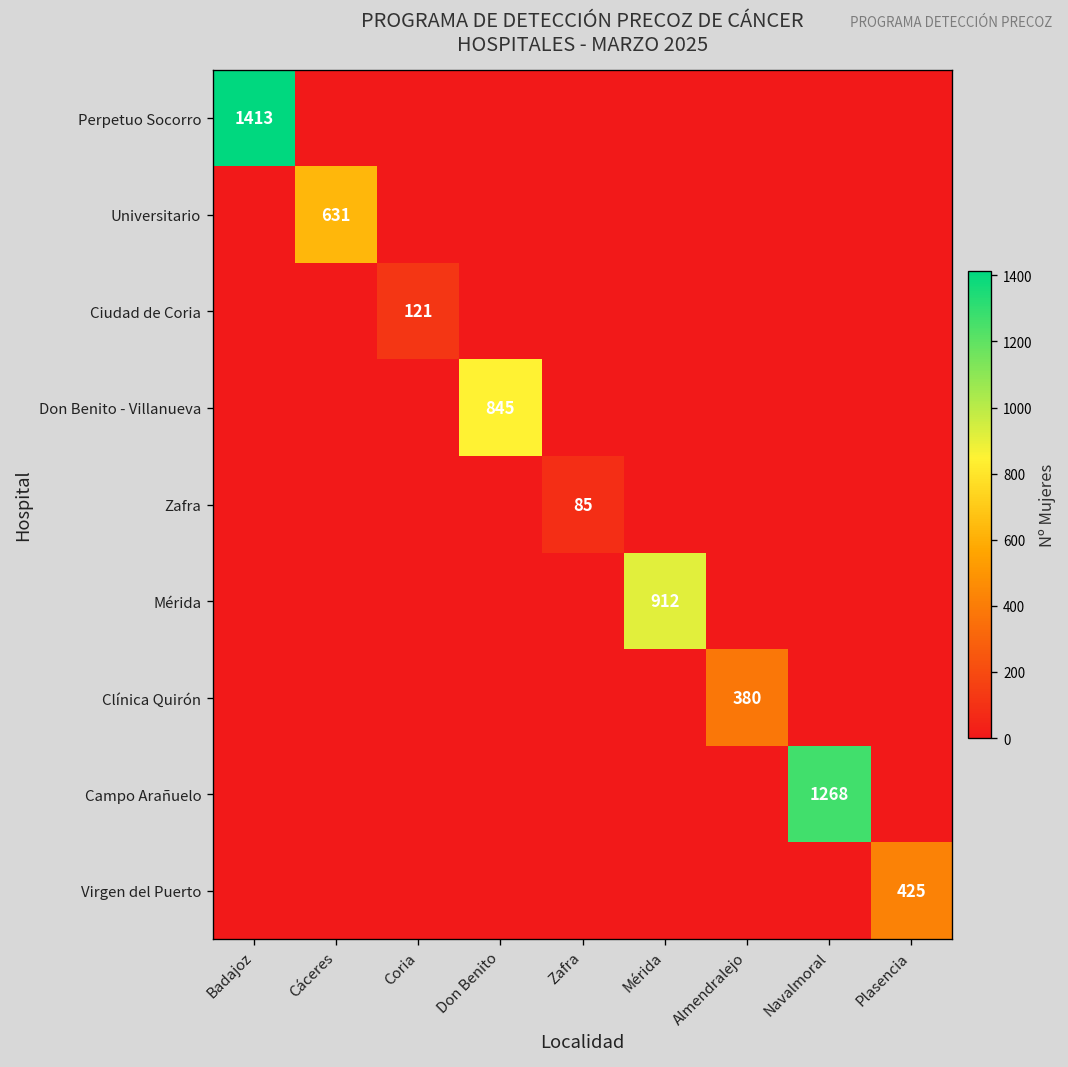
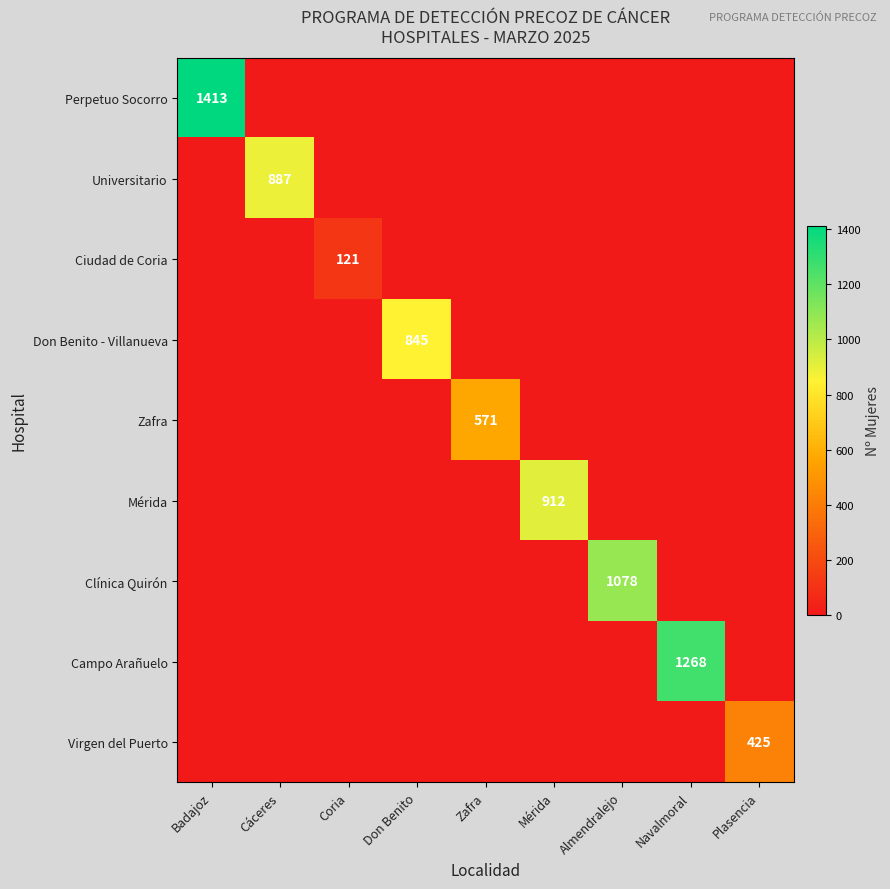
Universitario, Cáceres: 631 -> 887
Zafra, Zafra: 85 -> 571
Clínica Quirón, Almendralejo: 380 -> 1078
